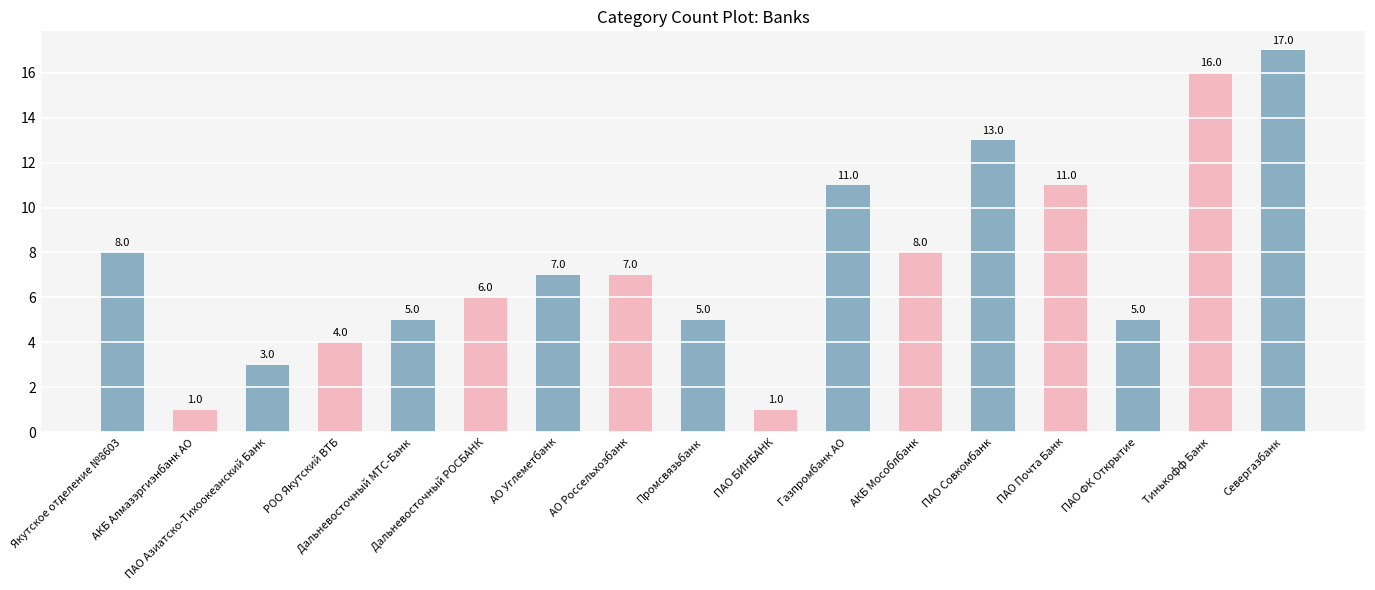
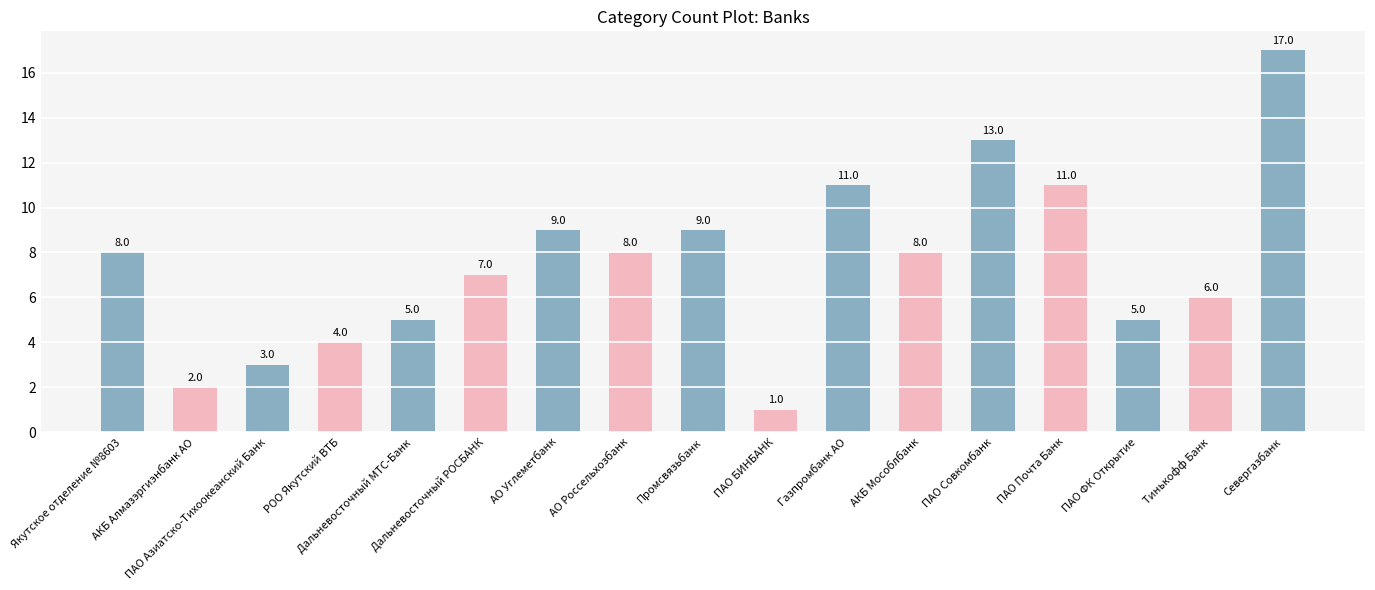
АКБ Алмазэргиэнбанк АО: 1.0 -> 2.0
Дальневосточный РОСБАНК: 6.0 -> 7.0
АО Углеметбанк: 7.0 -> 9.0
АО Россельхозбанк: 7.0 -> 8.0
Промсвязьбанк: 5.0 -> 9.0
Тинькофф Банк: 16.0 -> 6.0
